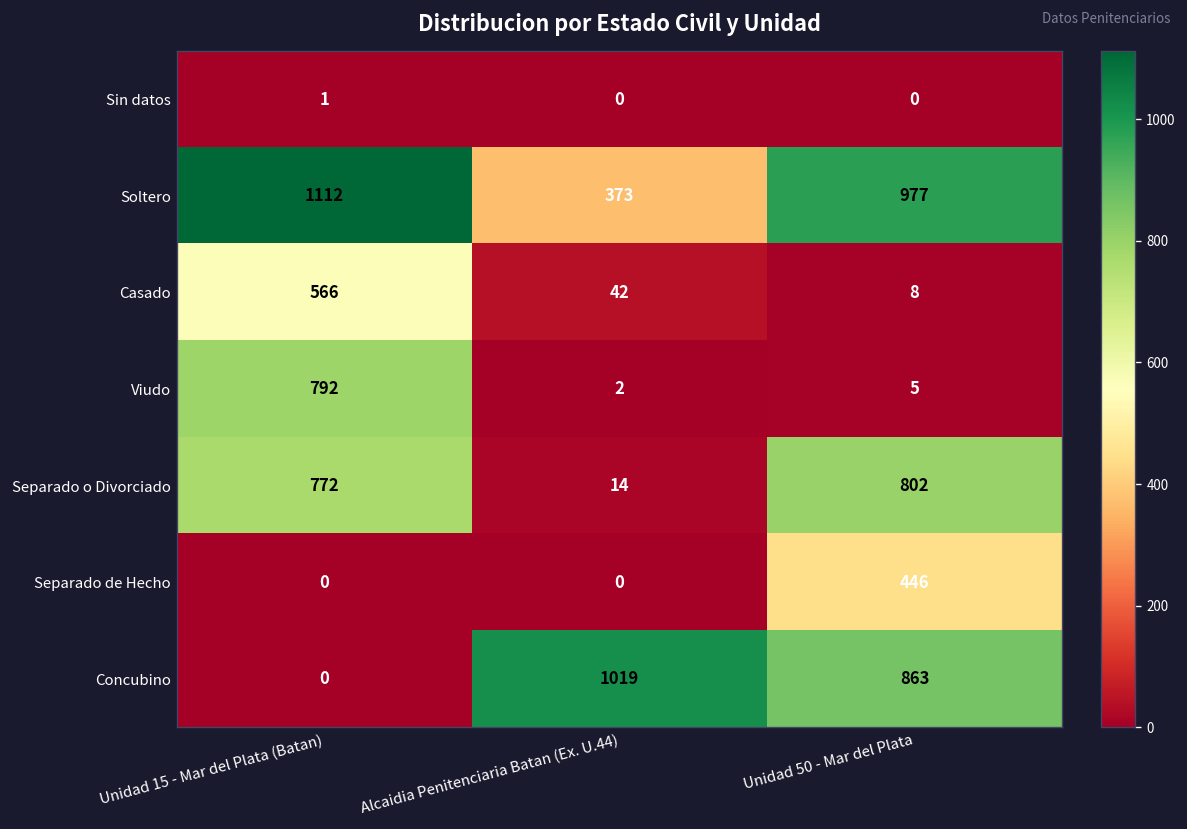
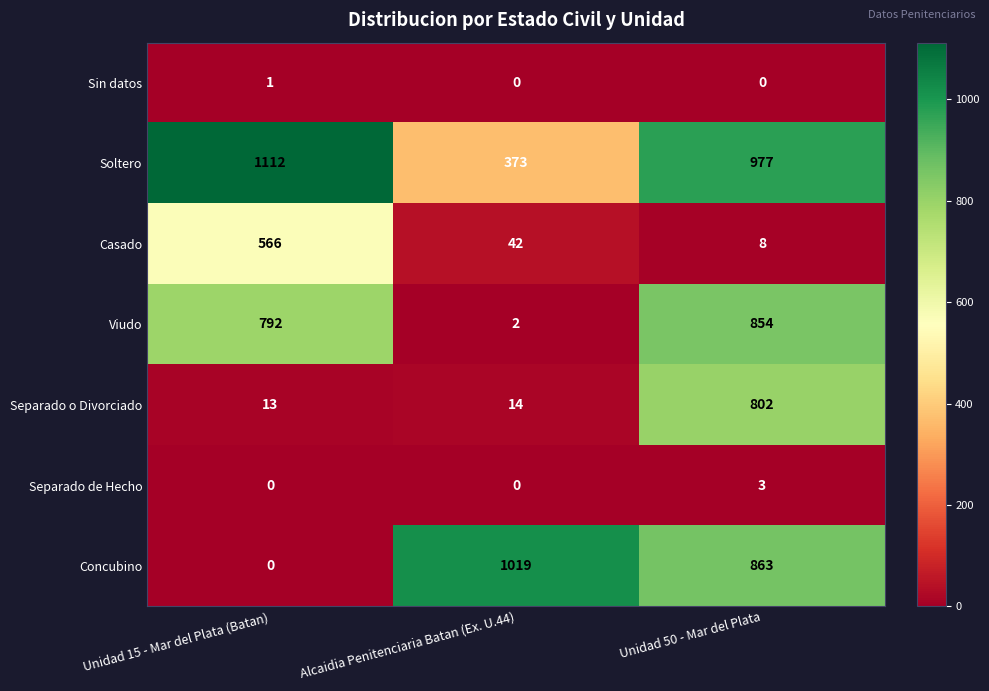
Viudo, Unidad 50 - Mar del Plata: 5 -> 854
Separado o Divorciado, Unidad 15 - Mar del Plata (Batan): 772 -> 13
Separado de Hecho, Unidad 50 - Mar del Plata: 446 -> 3
